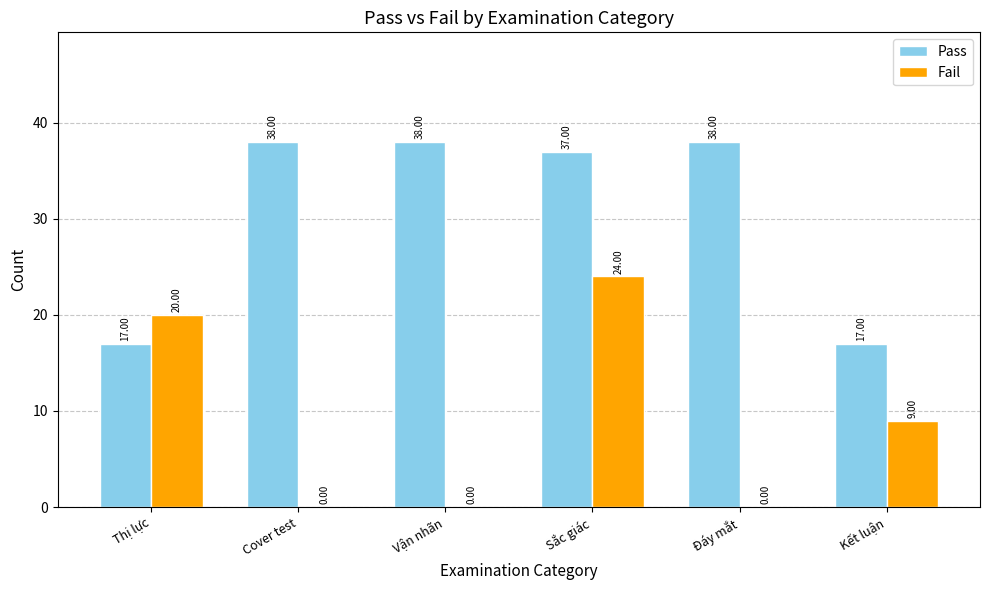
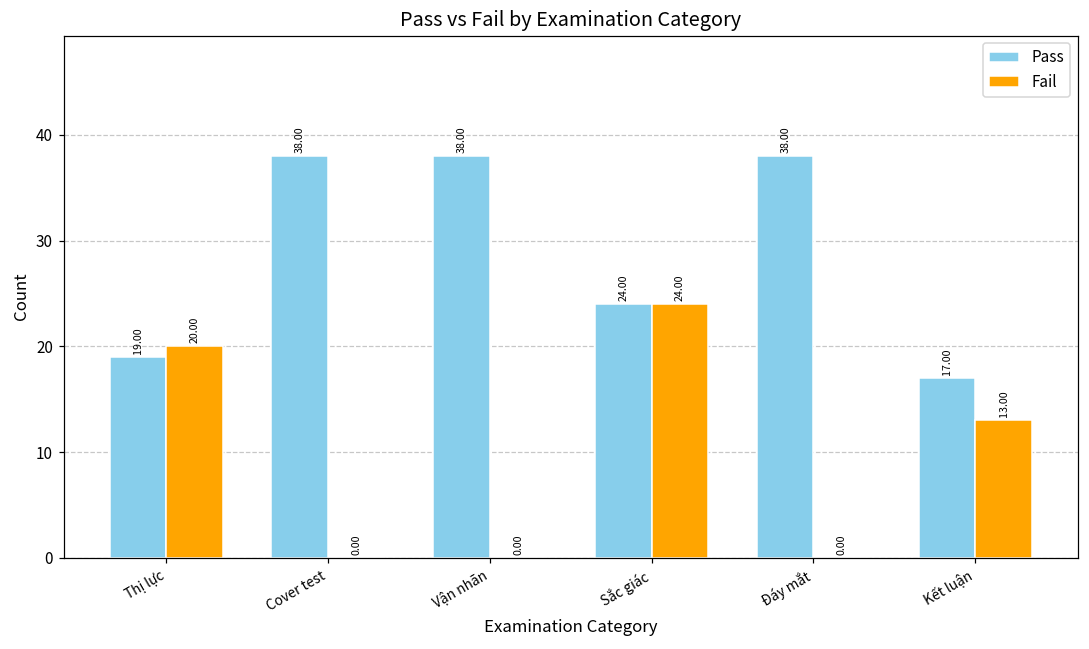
Pass, Thị lực: 17.00 -> 19.00
Pass, Sắc giác: 37.00 -> 24.00
Fail, Kết luận: 9.00 -> 13.00
